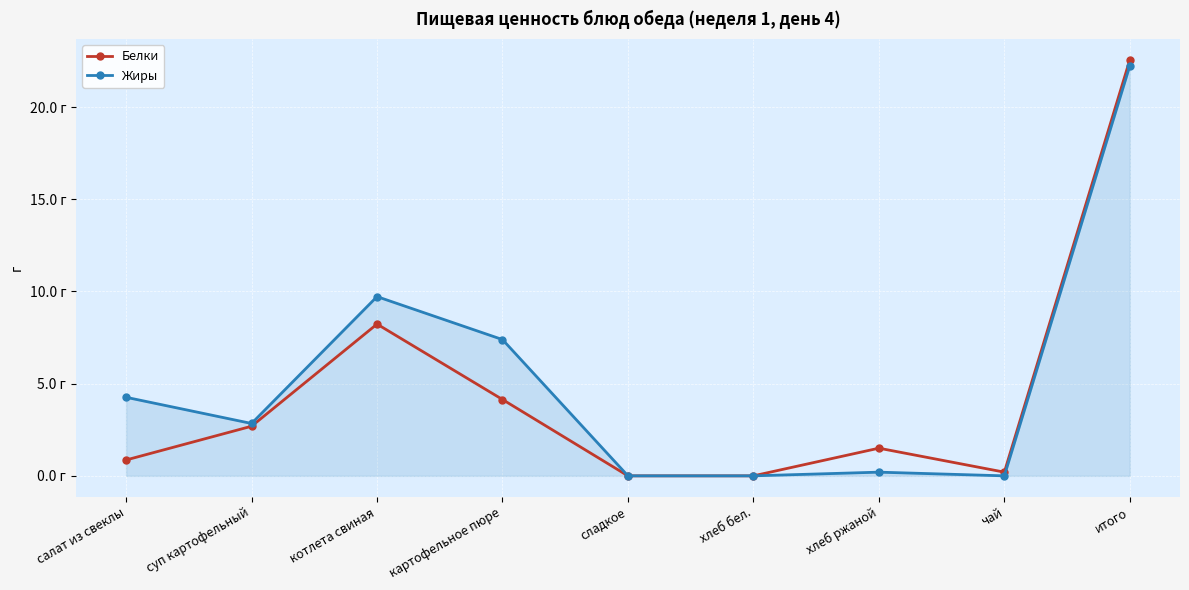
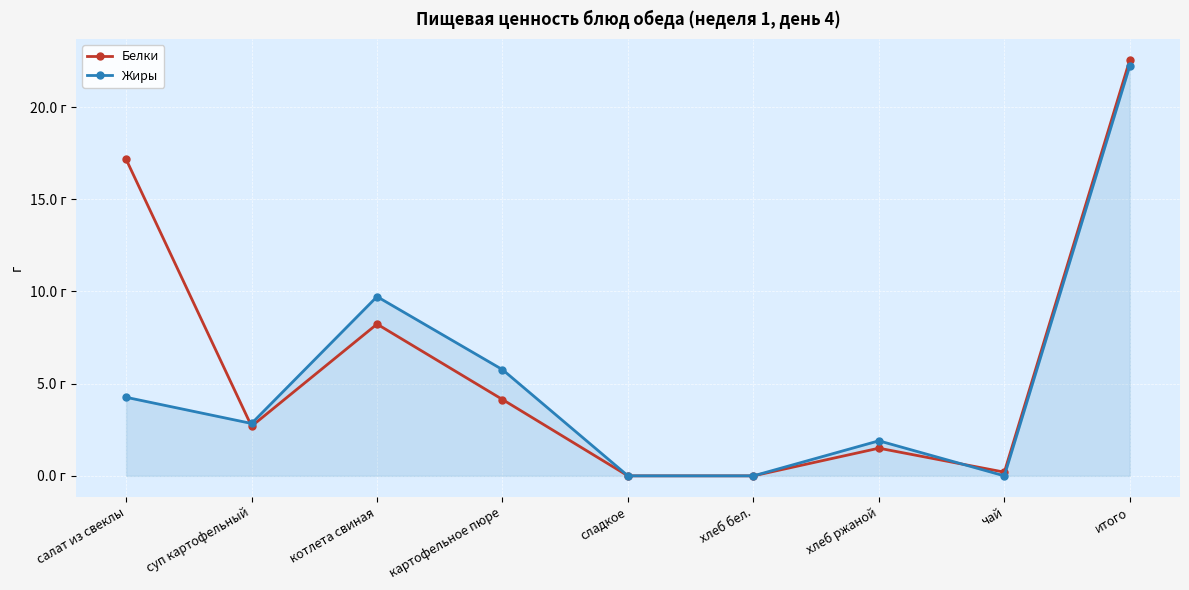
Белки, салат из свеклы: 0.9 г -> 17.2 г
Жиры, картофельное пюре: 7.4 г -> 5.8 г
Жиры, хлеб ржаной: 0.2 г -> 1.9 г
